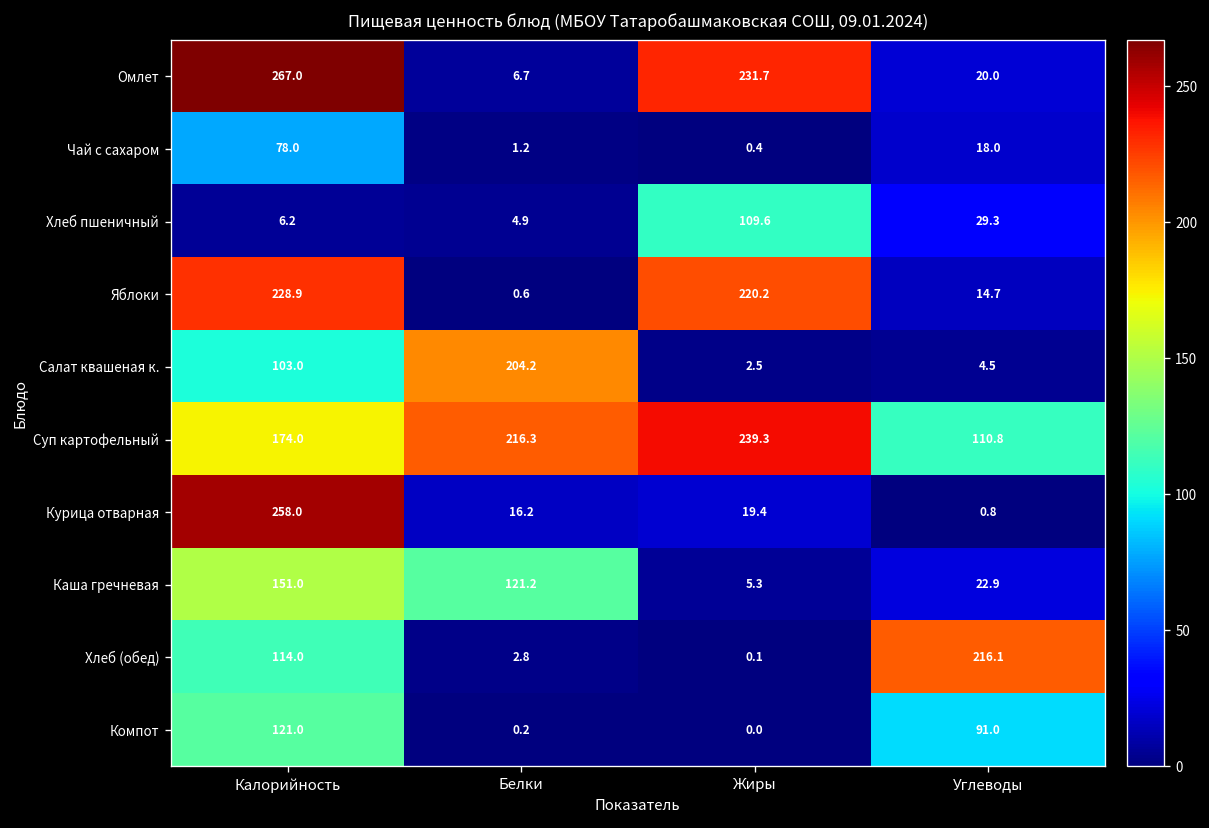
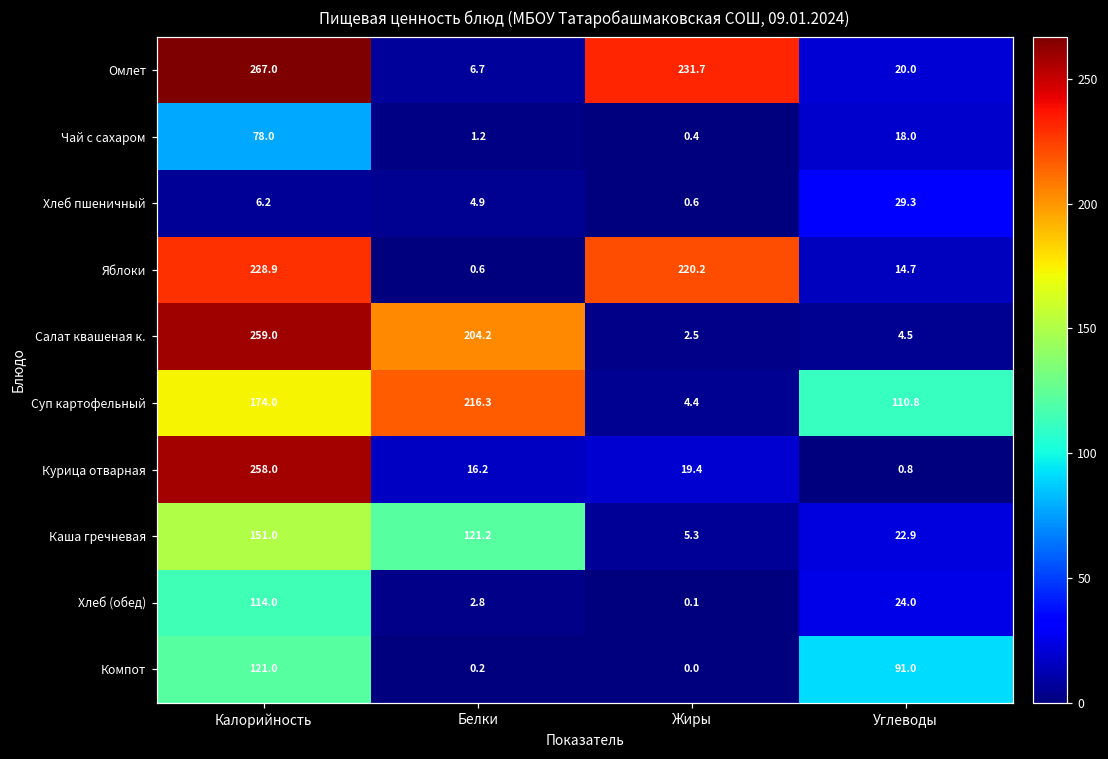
Хлеб пшеничный, Жиры: 109.6 -> 0.6
Салат квашеная к., Калорийность: 103.0 -> 259.0
Суп картофельный, Жиры: 239.3 -> 4.4
Хлеб (обед), Углеводы: 216.1 -> 24.0
